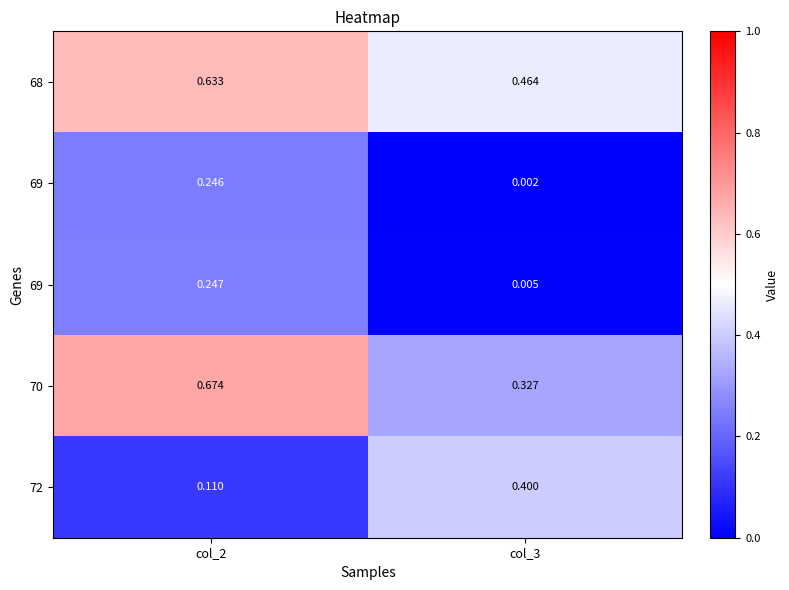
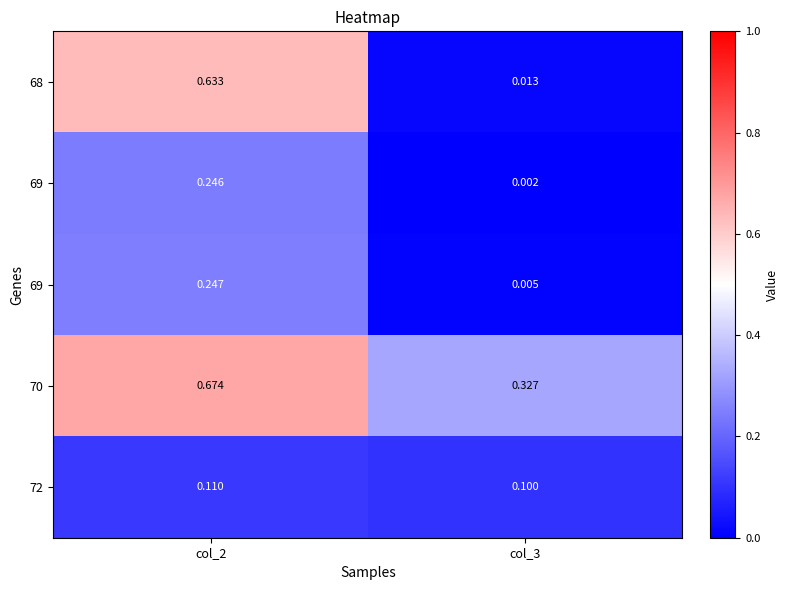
68, col_3: 0.464 -> 0.013
72, col_3: 0.400 -> 0.100
